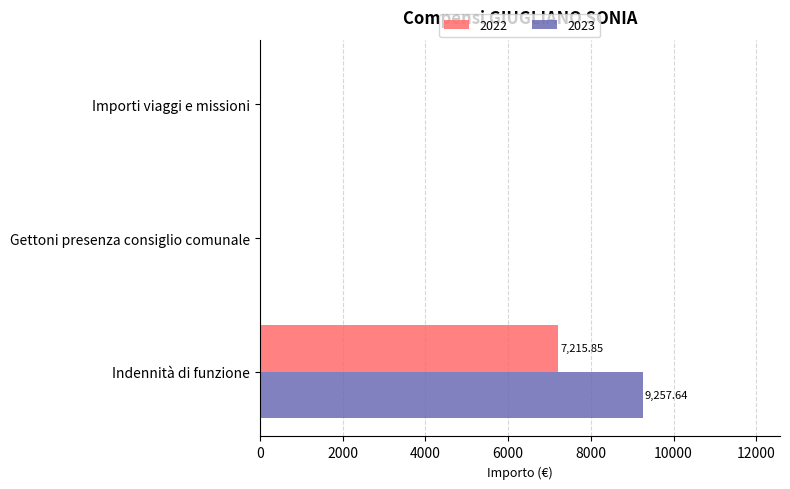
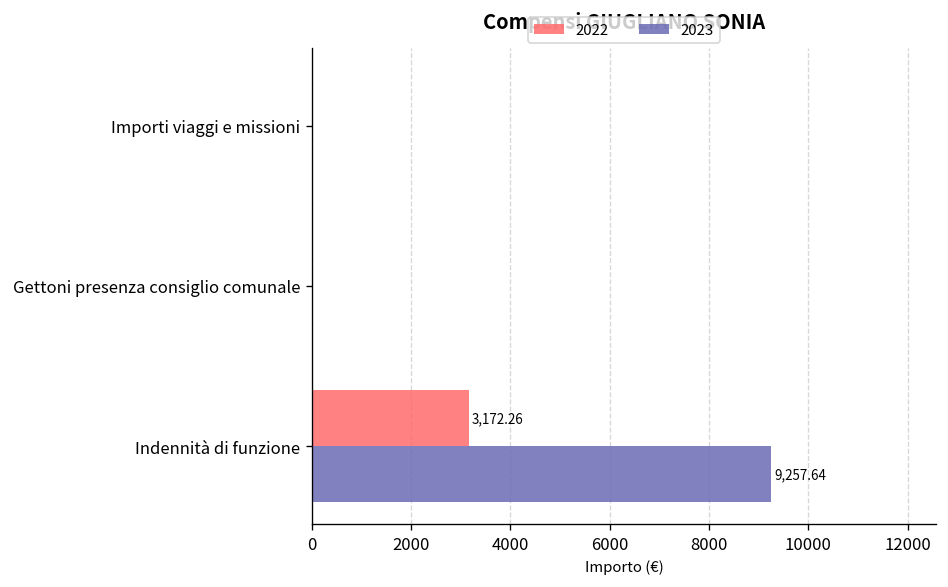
2022, Indennità di funzione: 7,215.85 -> 3,172.26
